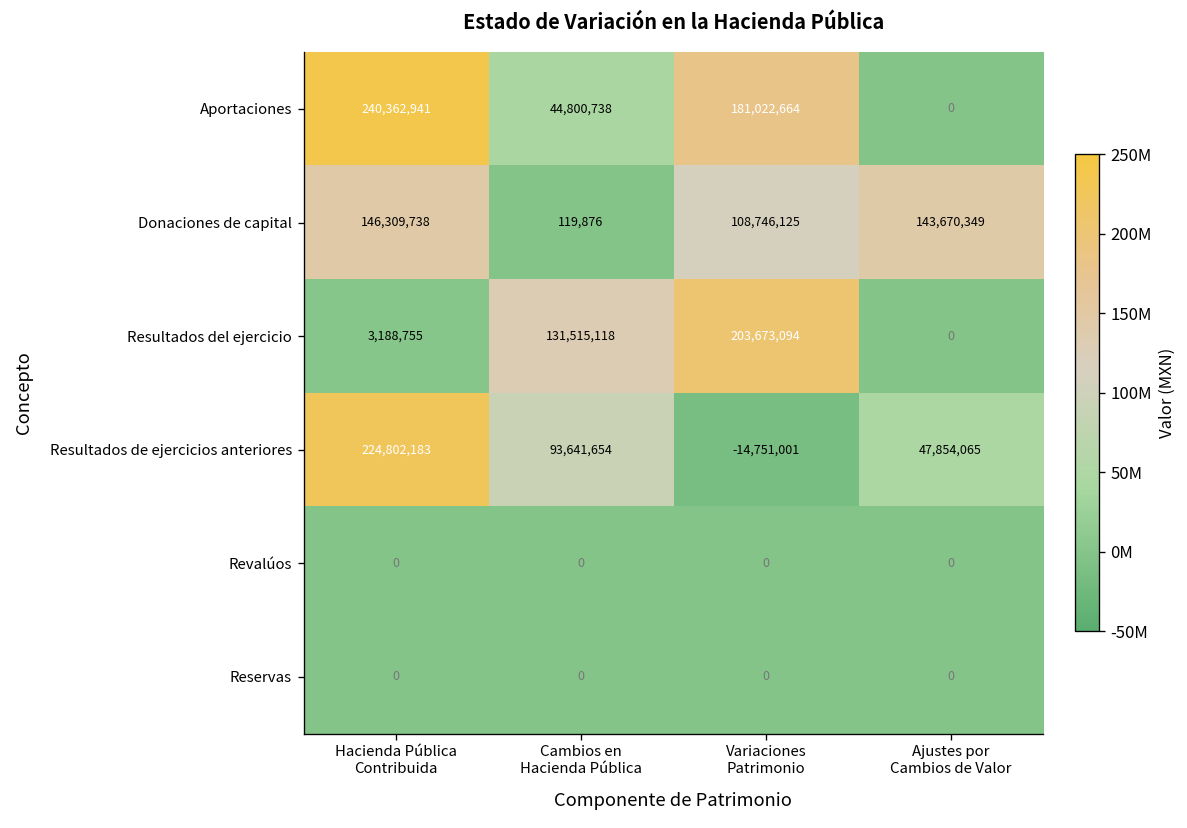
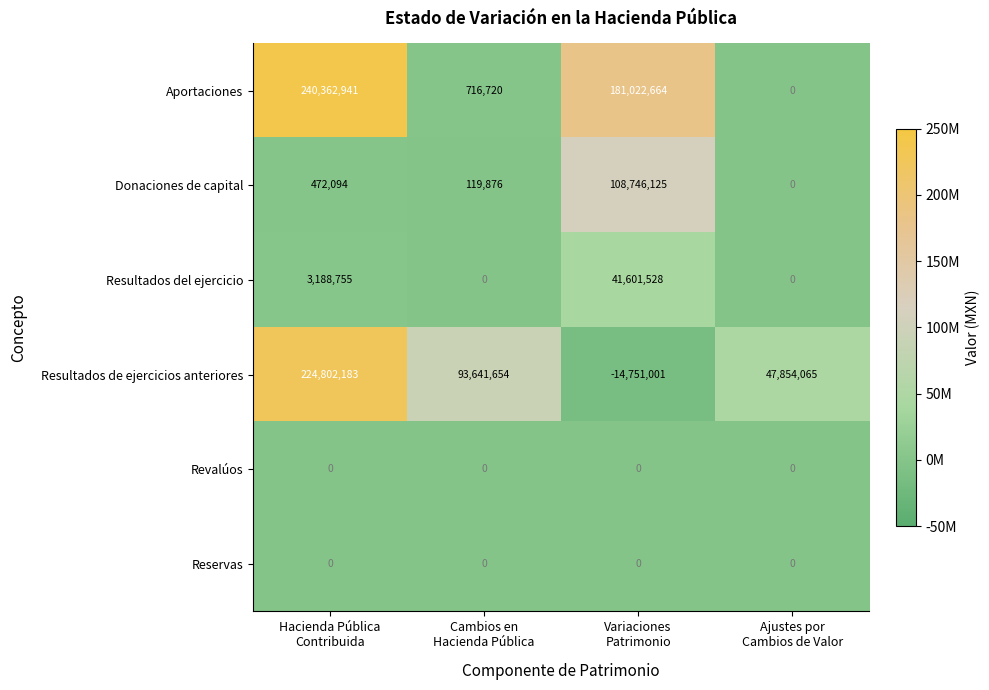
Aportaciones, Cambios en Hacienda Pública: 44,800,738 -> 716,720
Donaciones de capital, Hacienda Pública Contribuida: 146,309,738 -> 472,094
Donaciones de capital, Ajustes por Cambios de Valor: 143,670,349 -> 0
Resultados del ejercicio, Cambios en Hacienda Pública: 131,515,118 -> 0
Resultados del ejercicio, Variaciones Patrimonio: 203,673,094 -> 41,601,528
